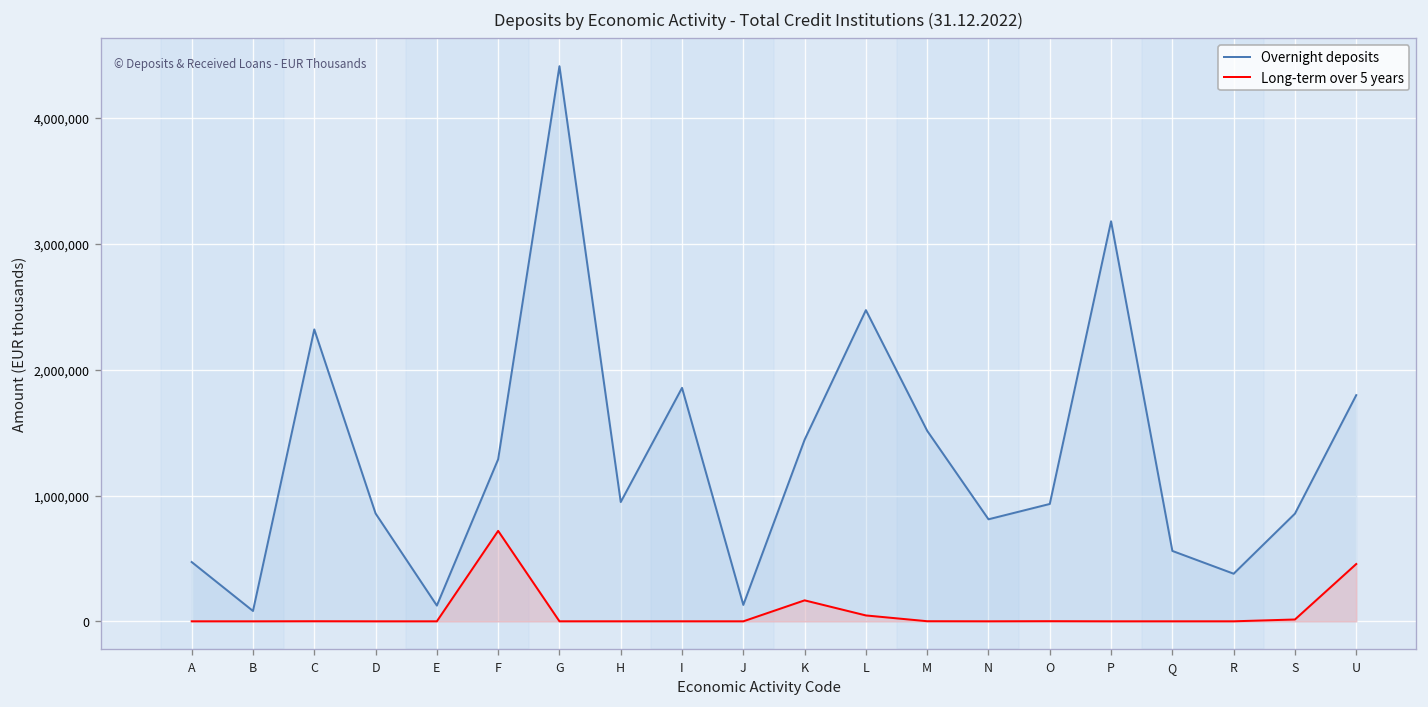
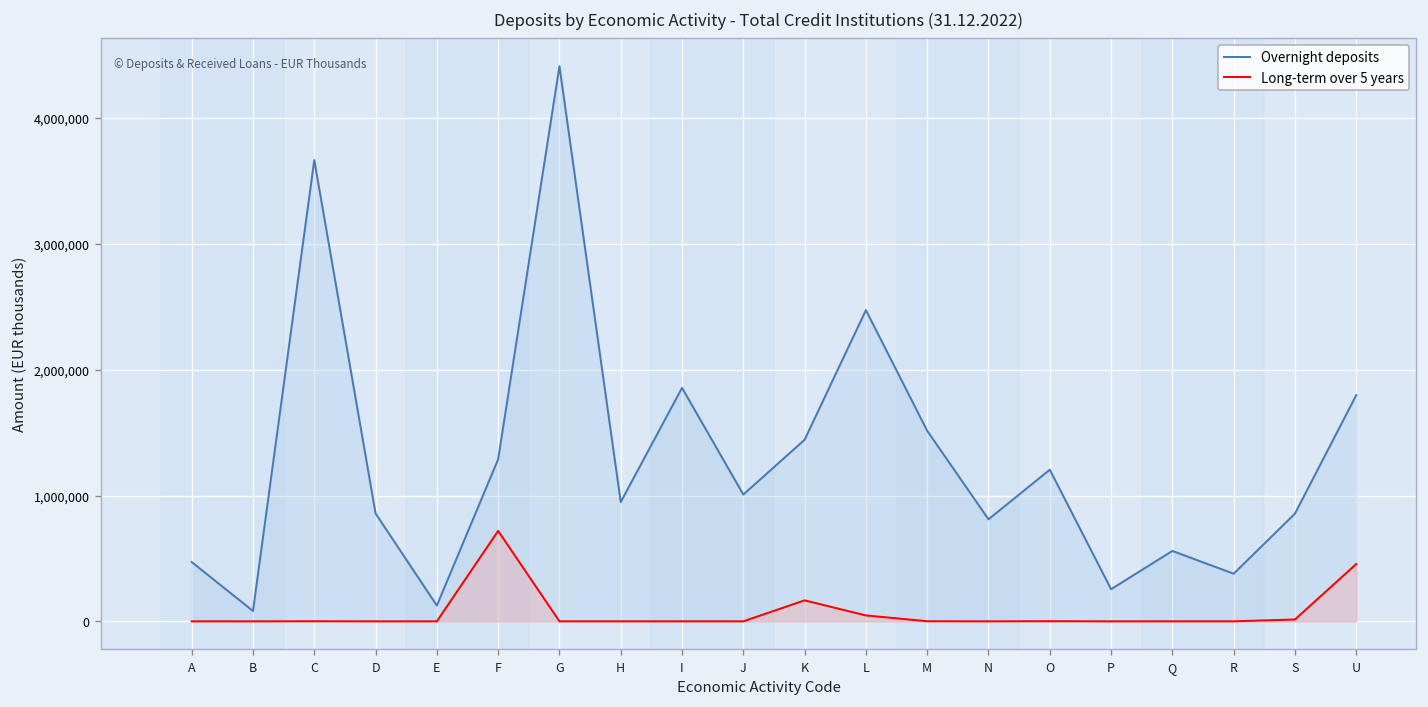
Overnight deposits, C: 2,320,000 -> 3,670,000
Overnight deposits, J: 130,000 -> 1,010,000
Overnight deposits, O: 930,000 -> 1,210,000
Overnight deposits, P: 3,180,000 -> 260,000
